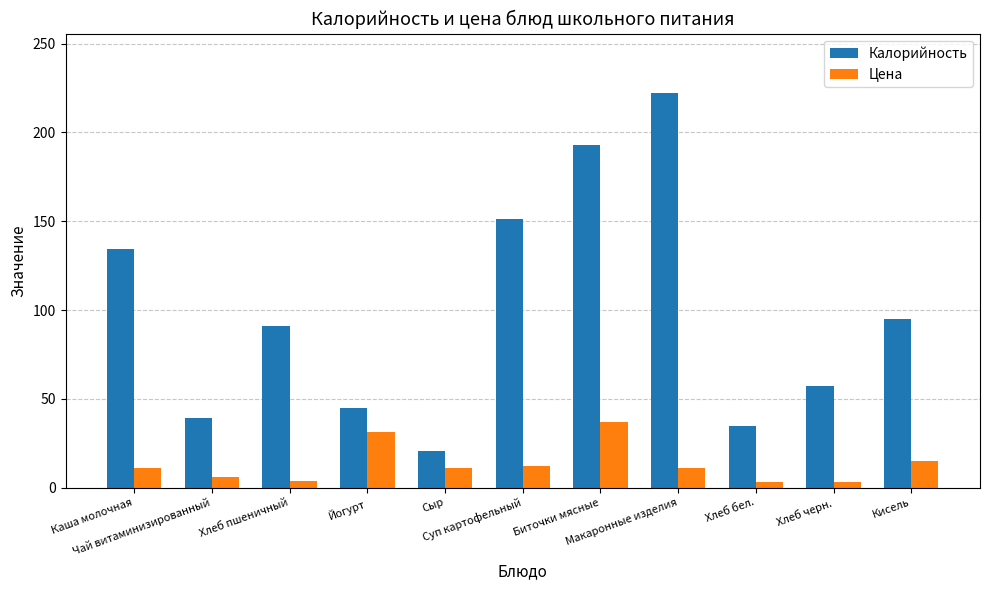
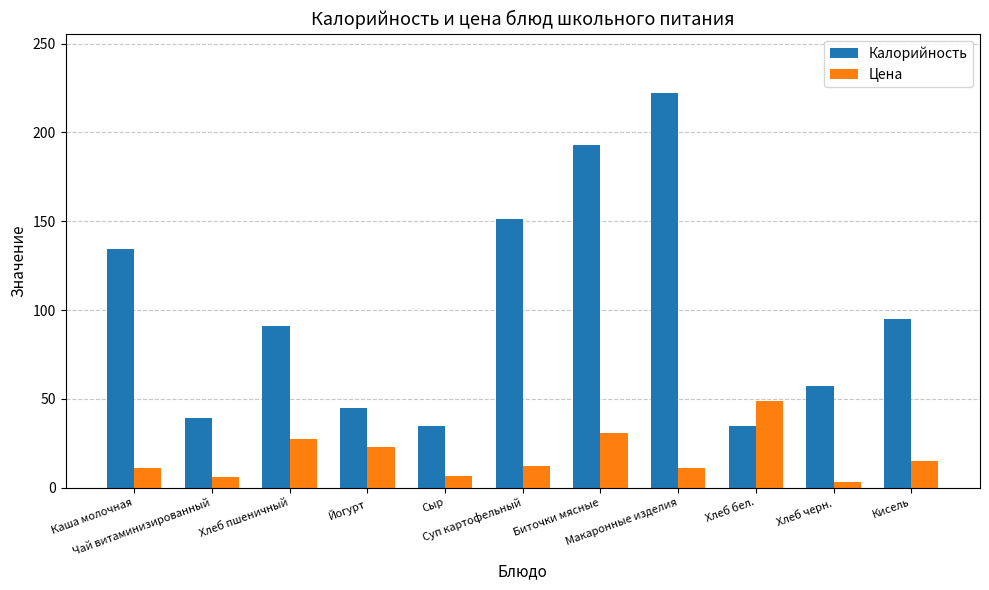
Цена, Хлеб пшеничный: 4 -> 28
Цена, Йогурт: 31 -> 23
Калорийность, Сыр: 21 -> 35
Цена, Сыр: 11 -> 6
Цена, Биточки мясные: 37 -> 31
Цена, Хлеб бел.: 3 -> 49
